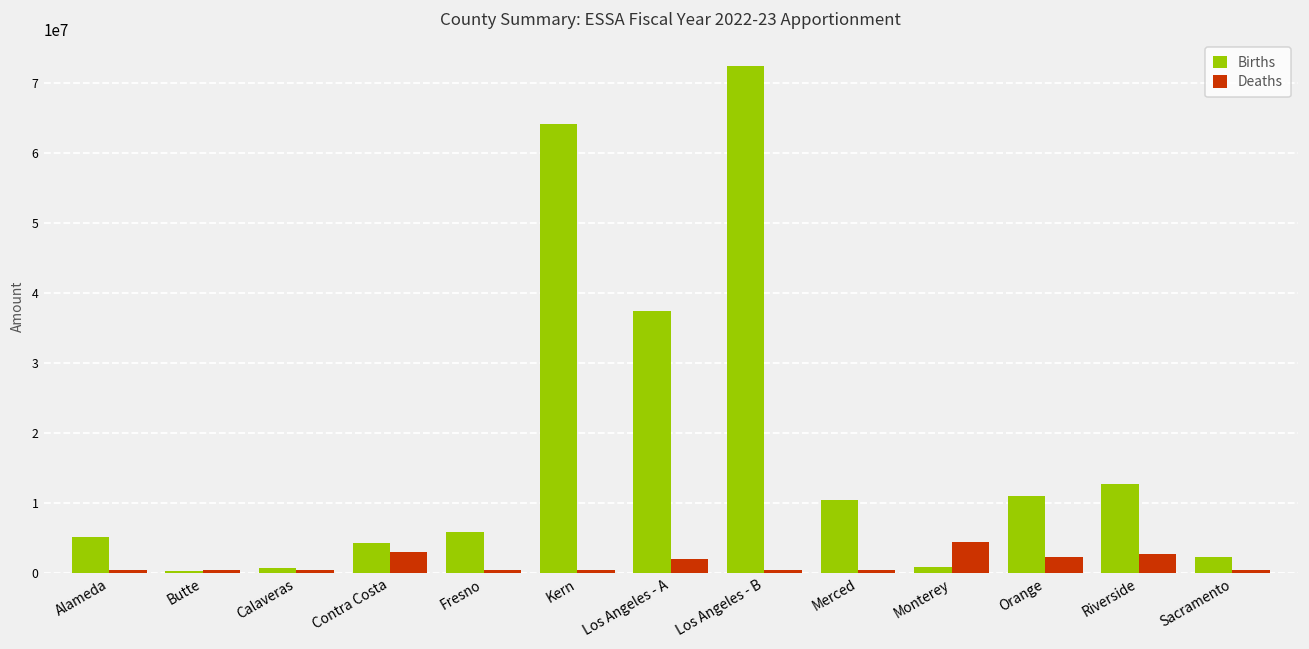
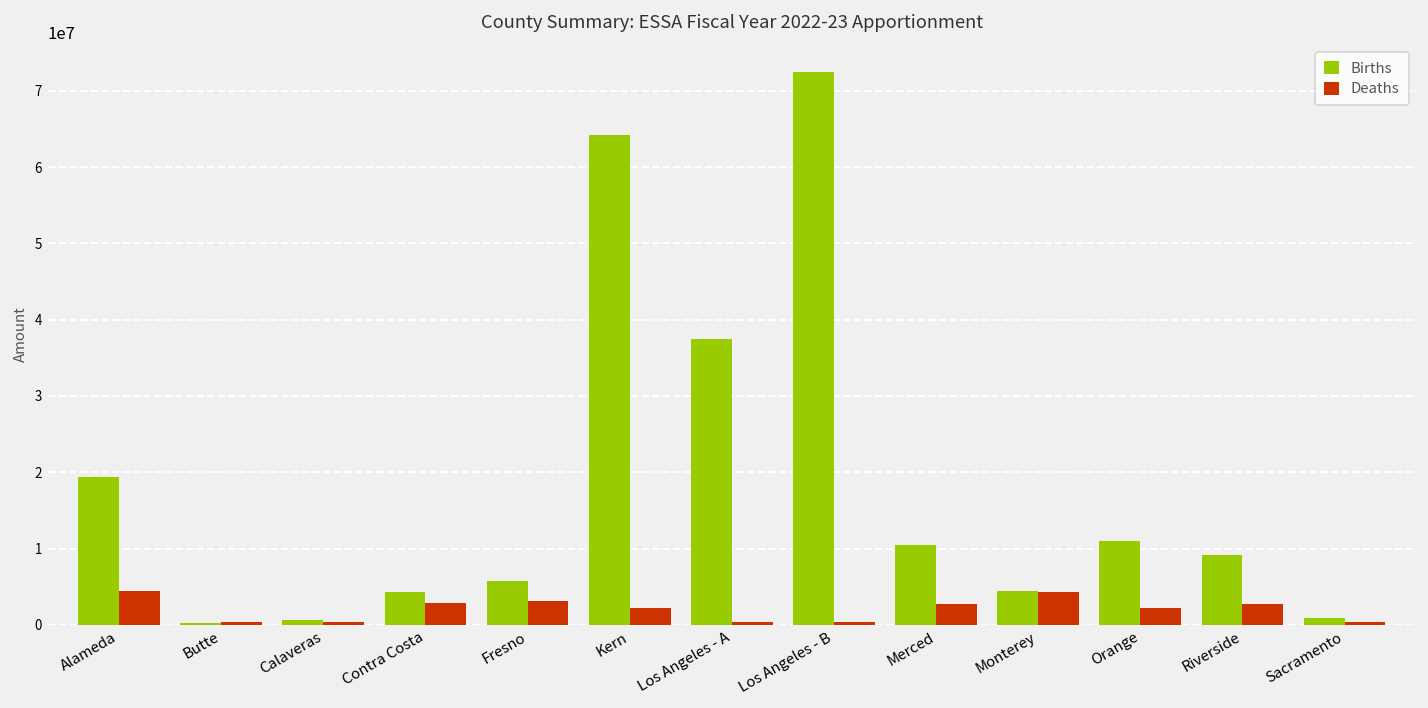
Births, Alameda: 5000000 -> 19000000
Deaths, Alameda: 0 -> 4000000
Deaths, Fresno: 0 -> 3000000
Deaths, Kern: 0 -> 2000000
Deaths, Los Angeles - A: 2000000 -> 0
Deaths, Merced: 0 -> 3000000
Births, Monterey: 1000000 -> 4000000
Births, Riverside: 13000000 -> 9000000
Births, Sacramento: 2000000 -> 1000000
